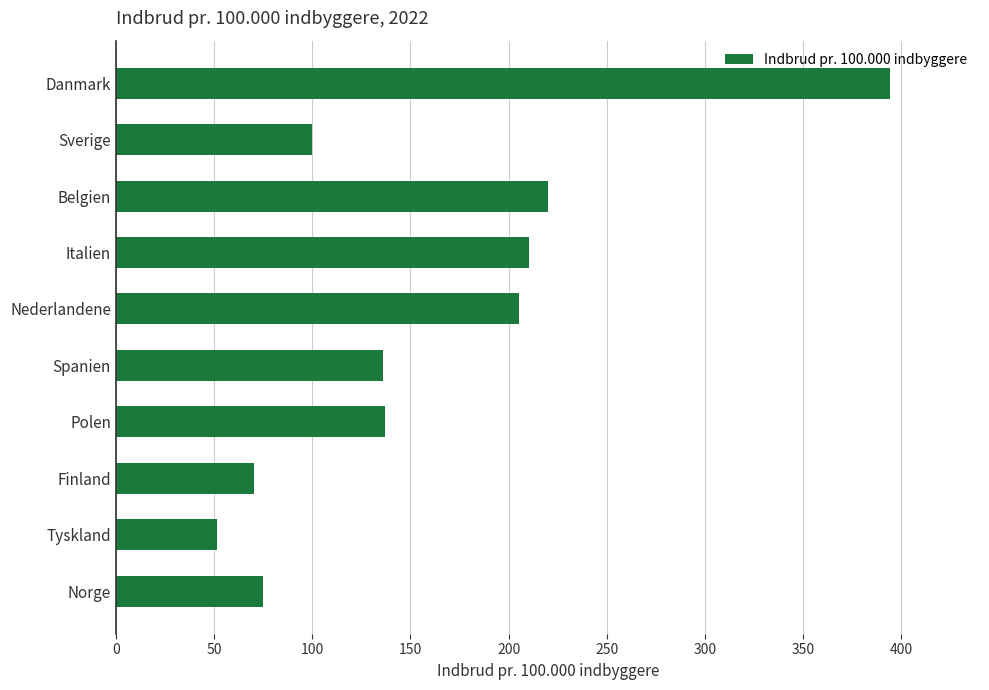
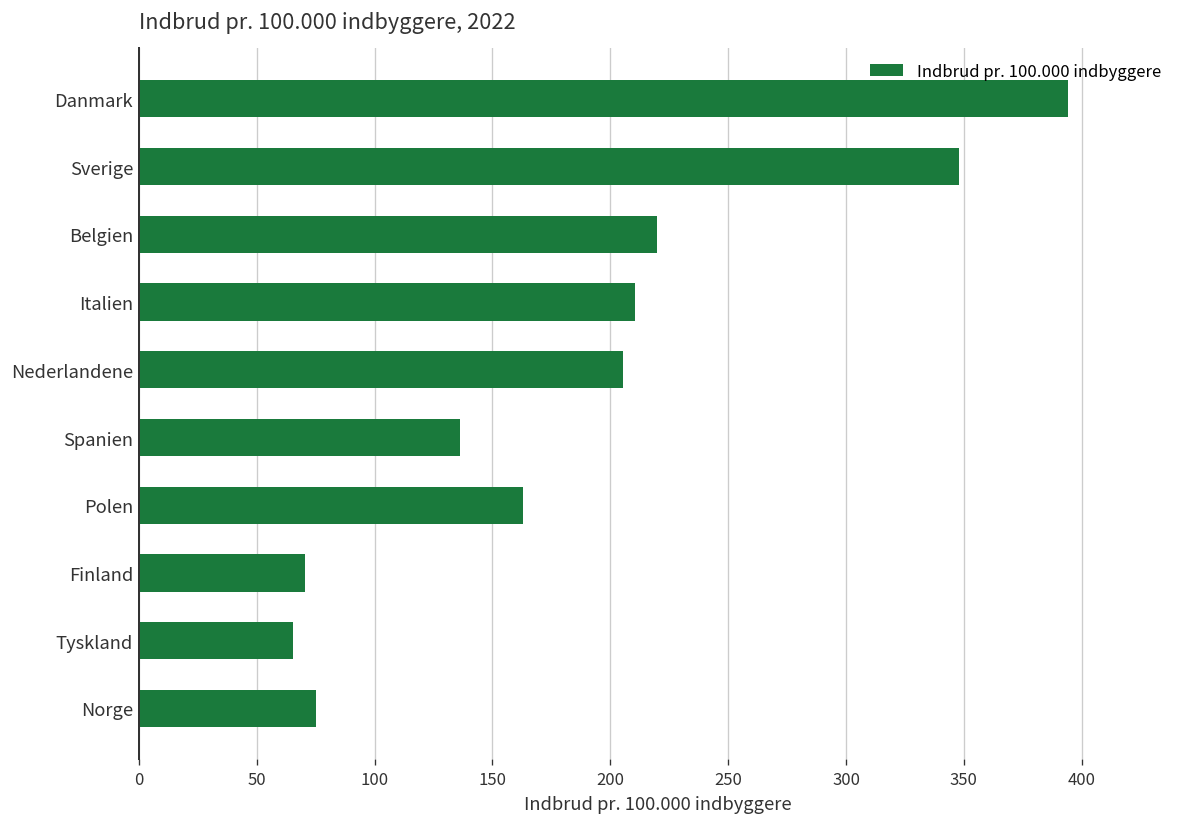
Sverige: 100 -> 348
Polen: 137 -> 163
Tyskland: 51 -> 65
